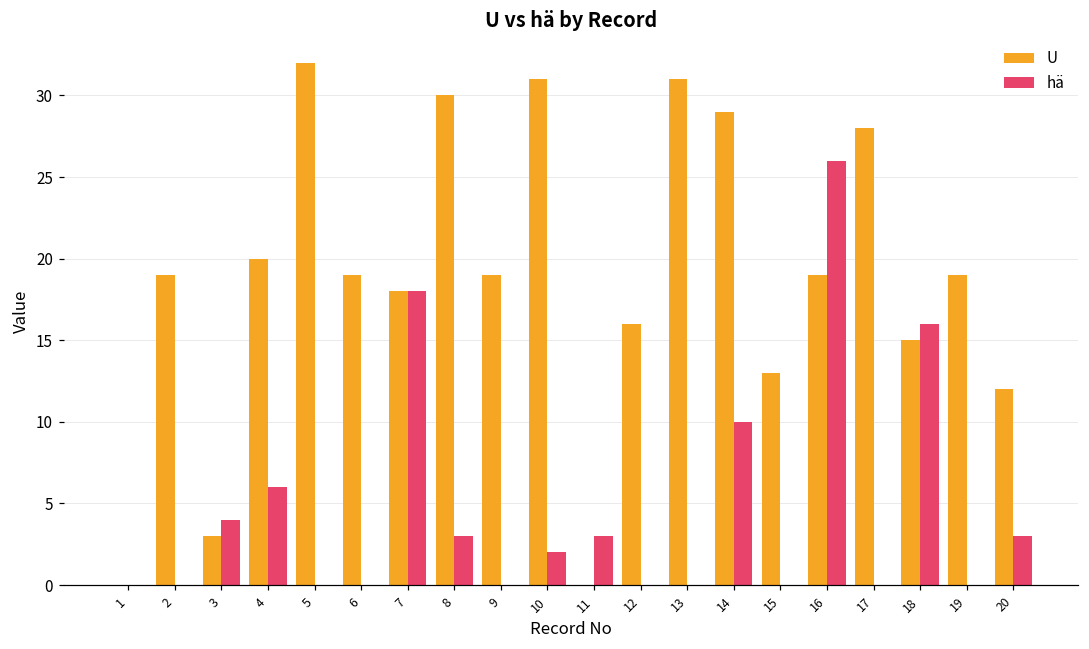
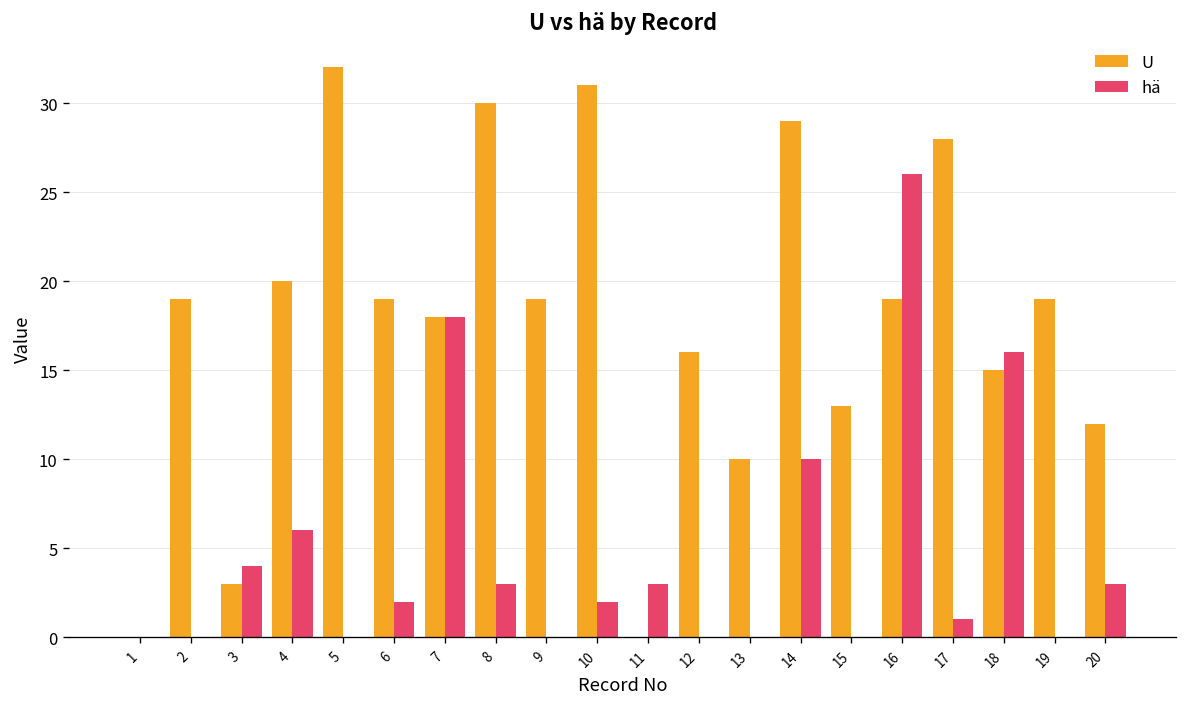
hä, 6: 0 -> 2
U, 13: 31 -> 10
hä, 17: 0 -> 1
